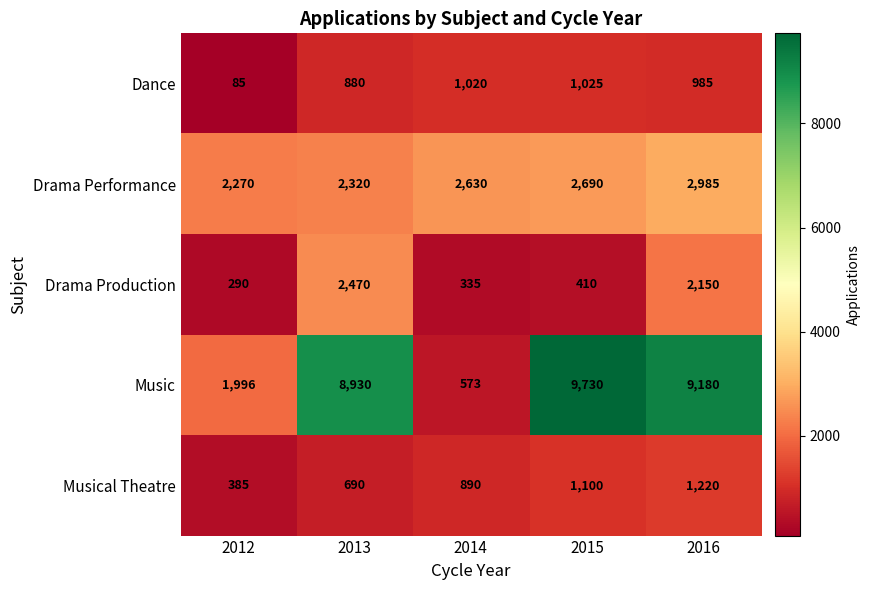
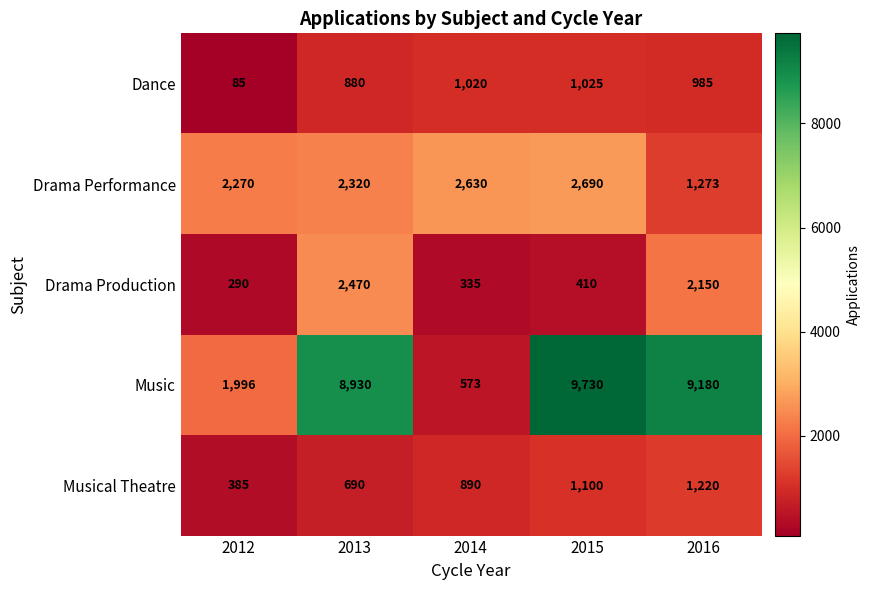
Drama Performance, 2016: 2,985 -> 1,273
